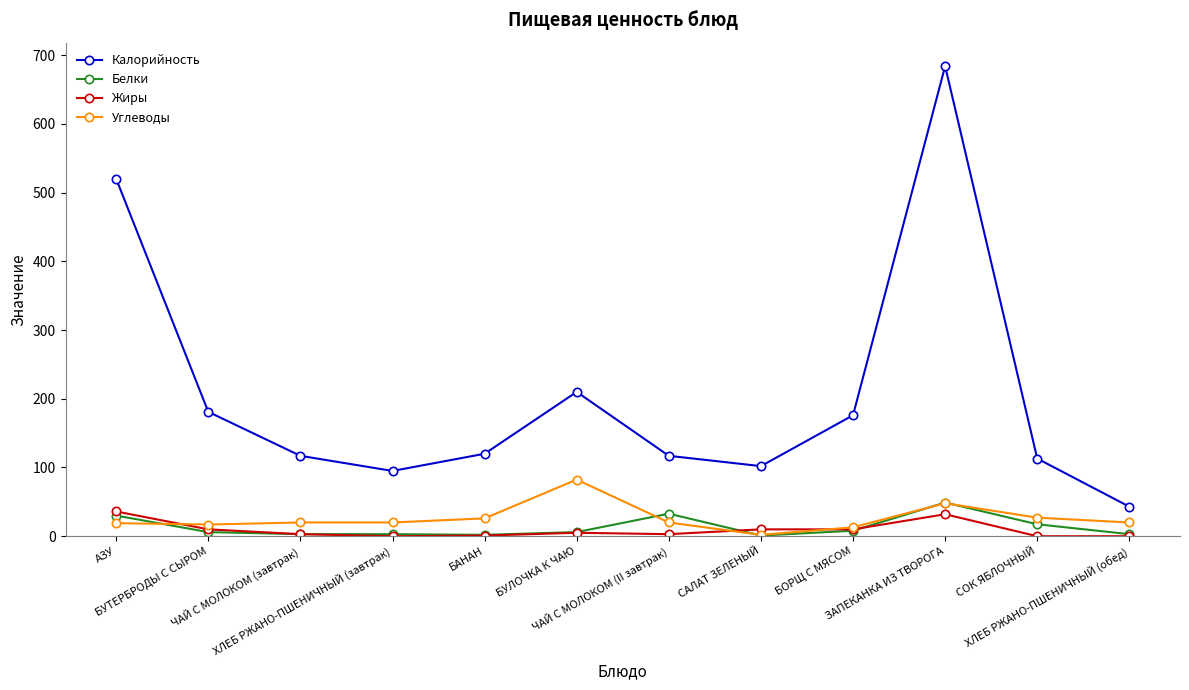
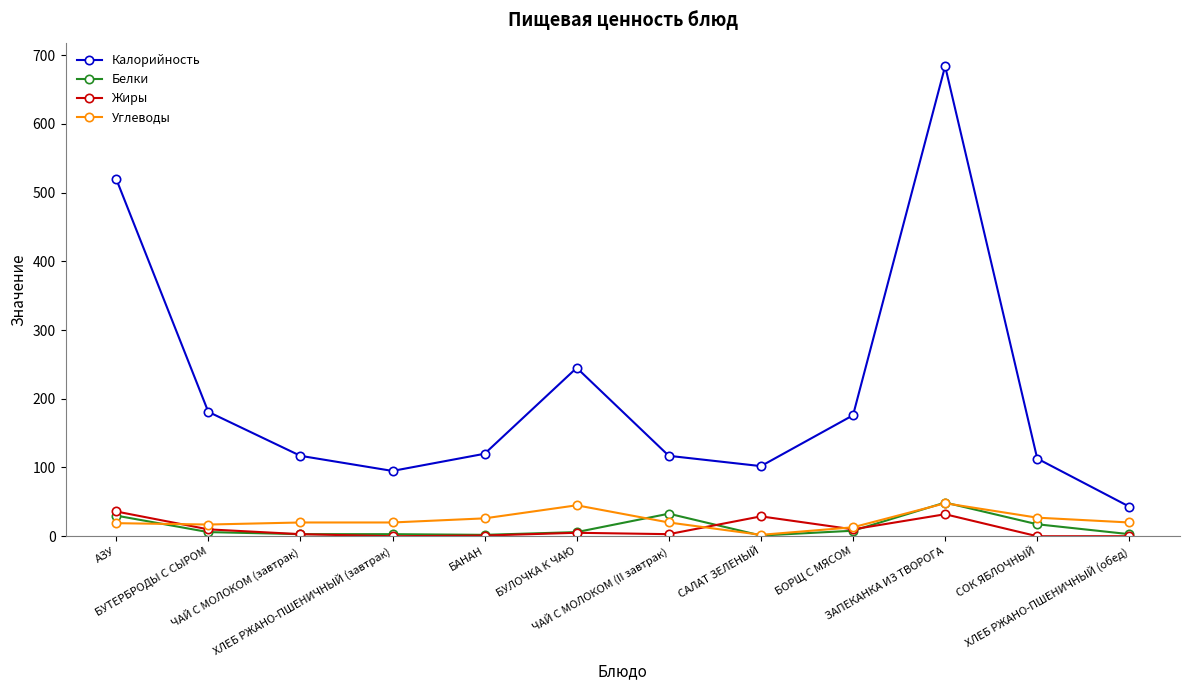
Калорийность, БУЛОЧКА К ЧАЮ: 210 -> 250
Углеводы, БУЛОЧКА К ЧАЮ: 80 -> 50
Жиры, САЛАТ ЗЕЛЕНЫЙ: 10 -> 30
